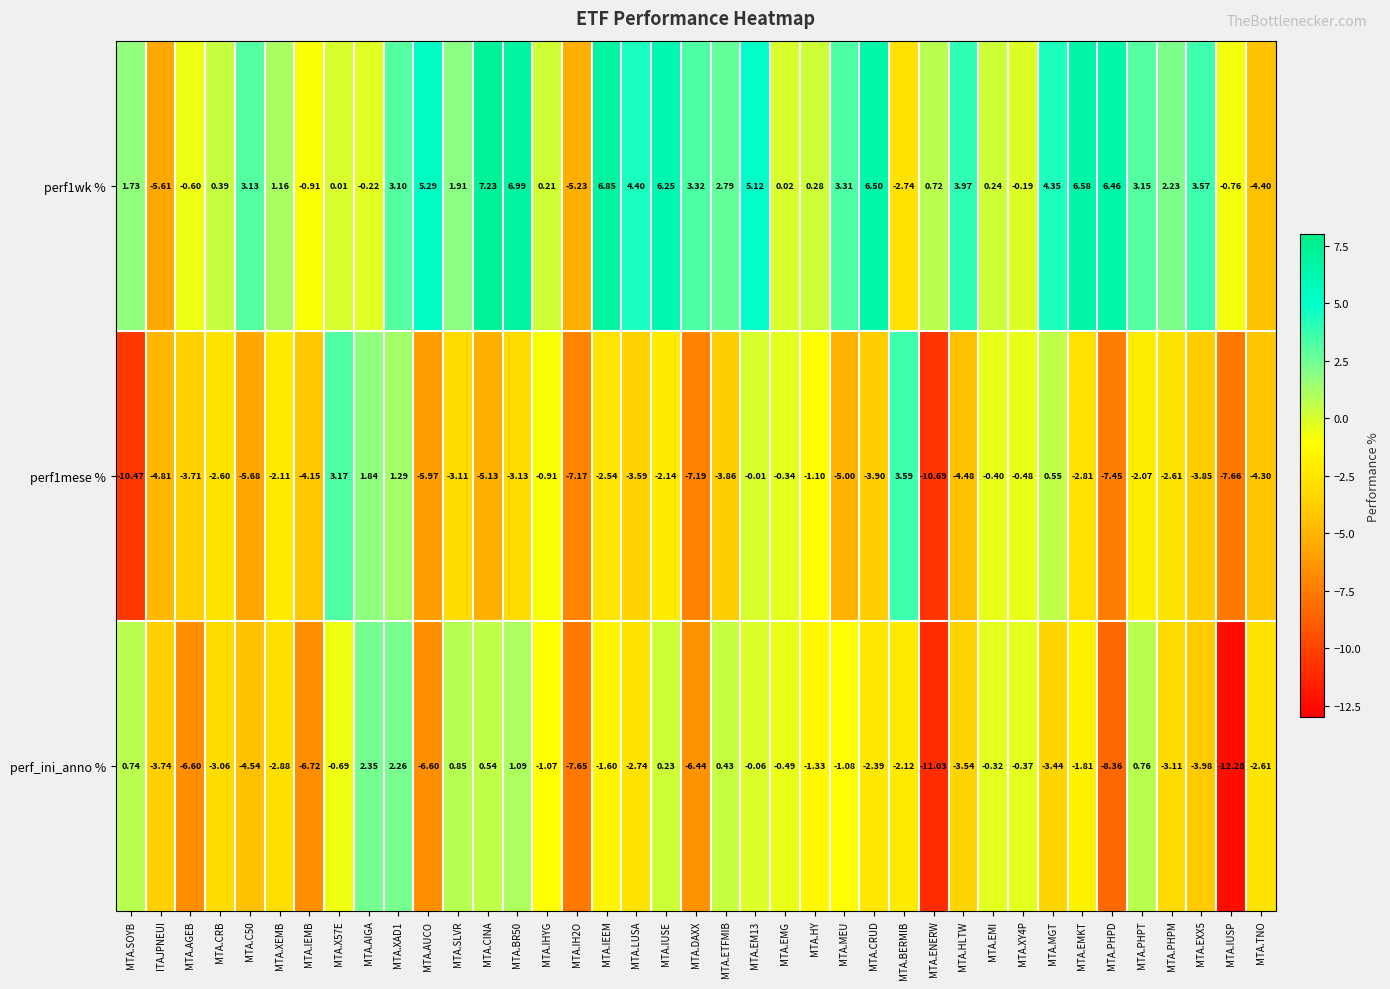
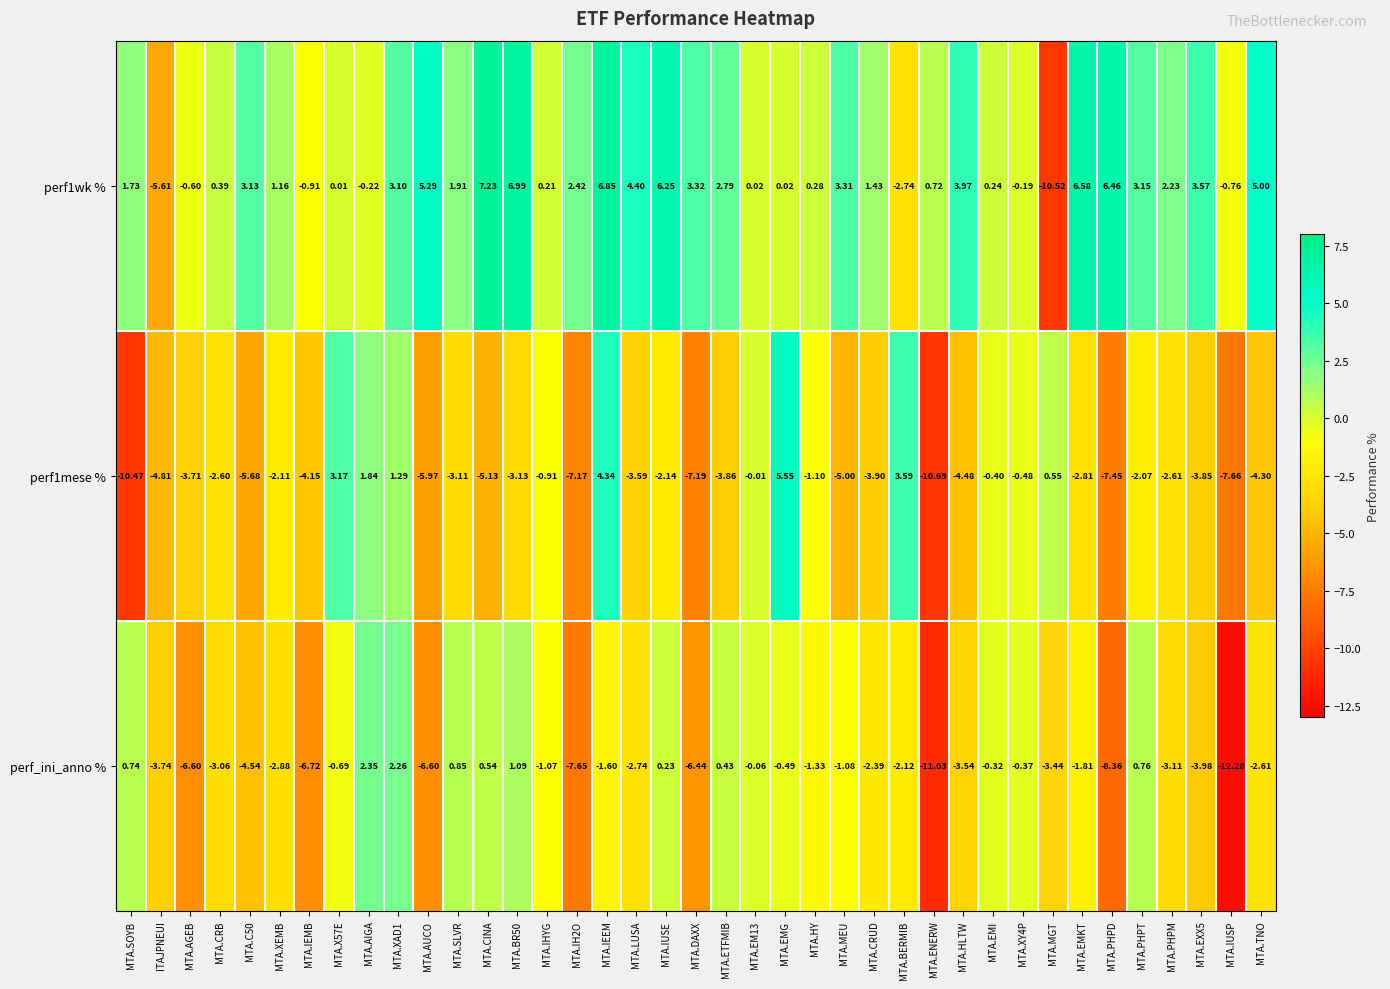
perf1wk %, MTA.IH2O: -5.23 -> 2.42
perf1wk %, MTA.EM13: 5.12 -> 0.02
perf1wk %, MTA.CRUD: 6.50 -> 1.43
perf1wk %, MTA.MGT: 4.35 -> -10.52
perf1wk %, MTA.TNO: -4.40 -> 5.00
perf1mese %, MTA.IEEM: -2.54 -> 4.34
perf1mese %, MTA.EMG: -0.34 -> 5.55
